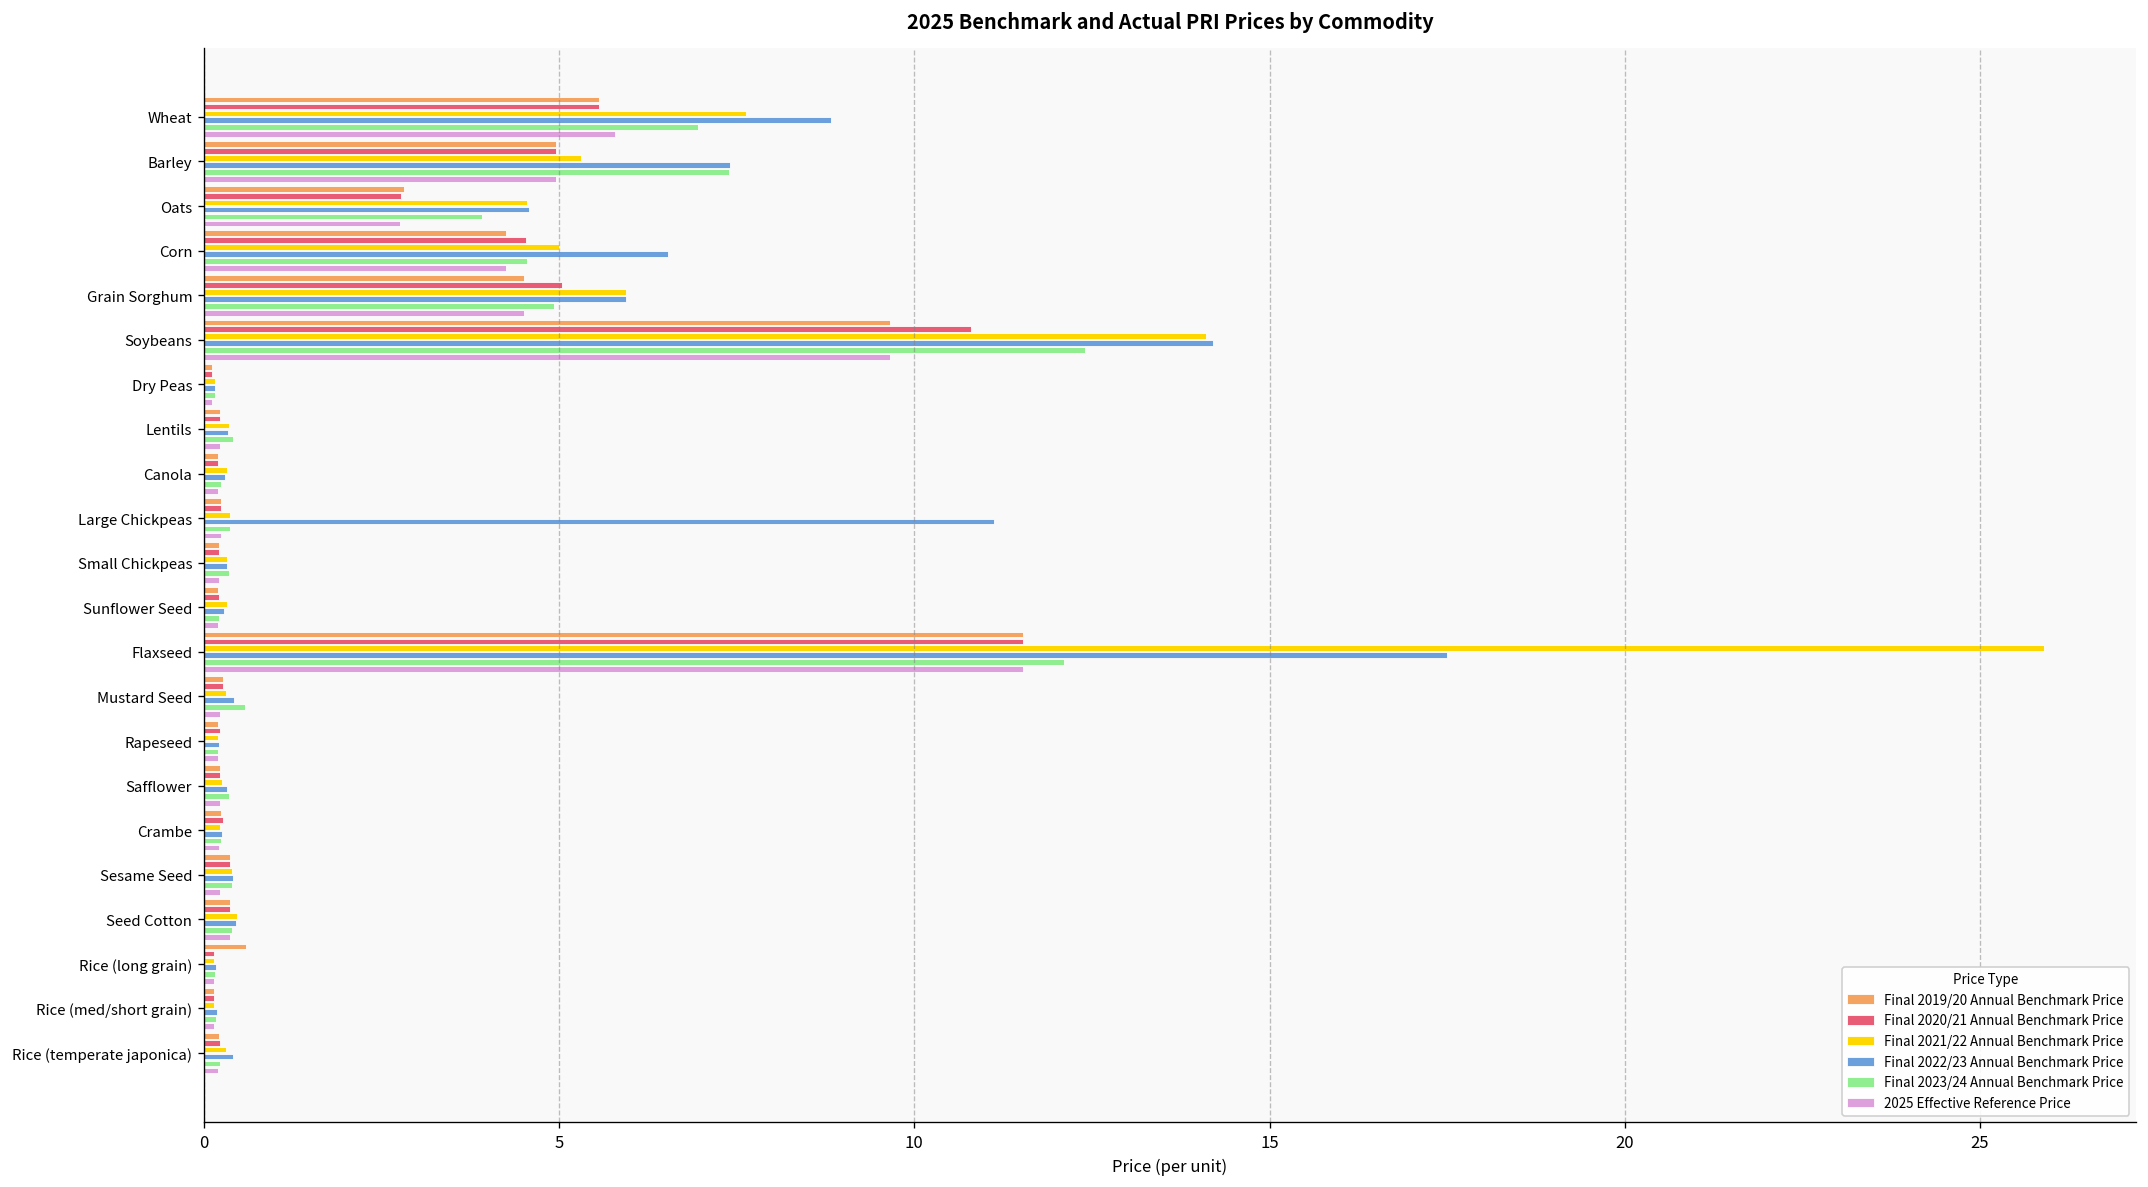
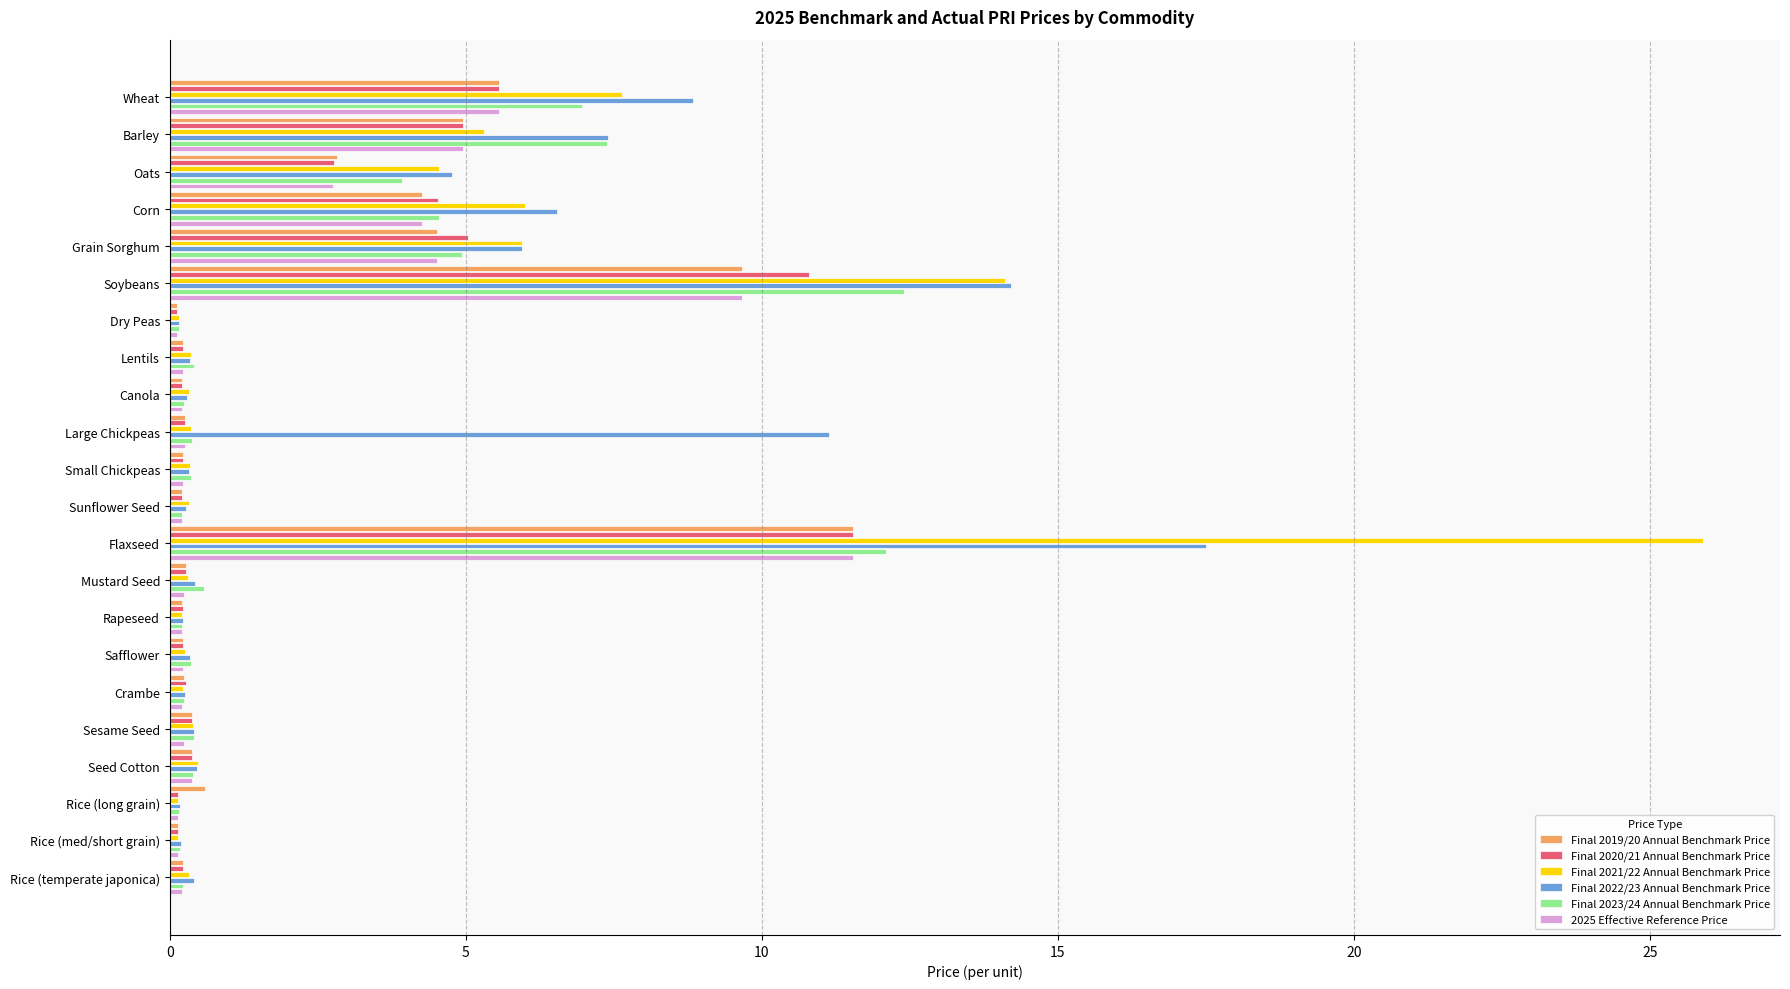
2025 Effective Reference Price, Wheat: 5.8 -> 5.6
Final 2022/23 Annual Benchmark Price, Oats: 4.6 -> 4.8
Final 2021/22 Annual Benchmark Price, Corn: 5 -> 6
